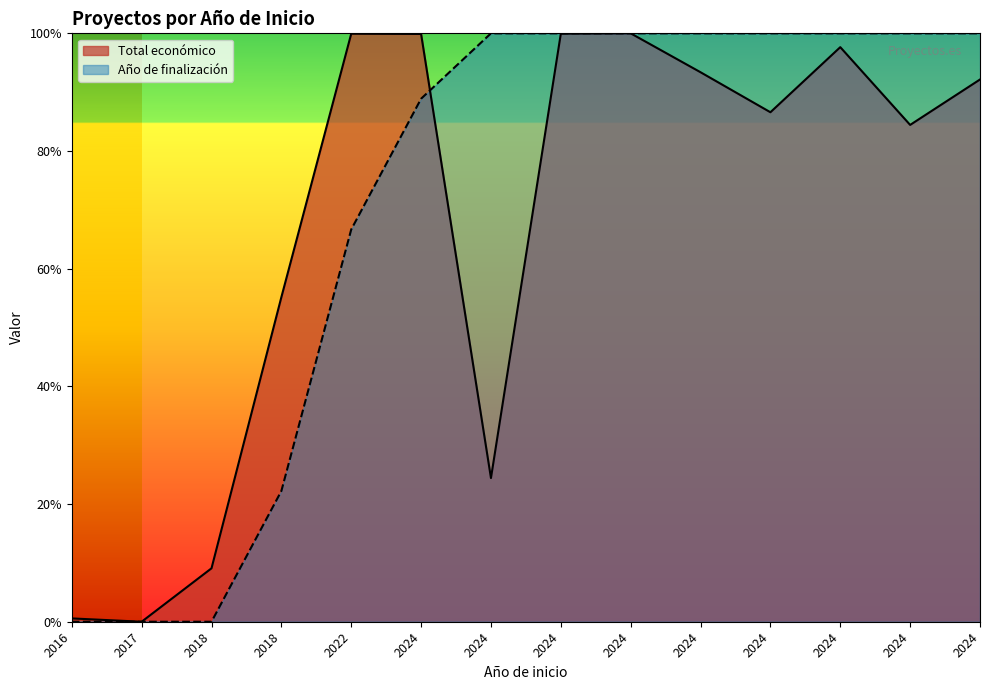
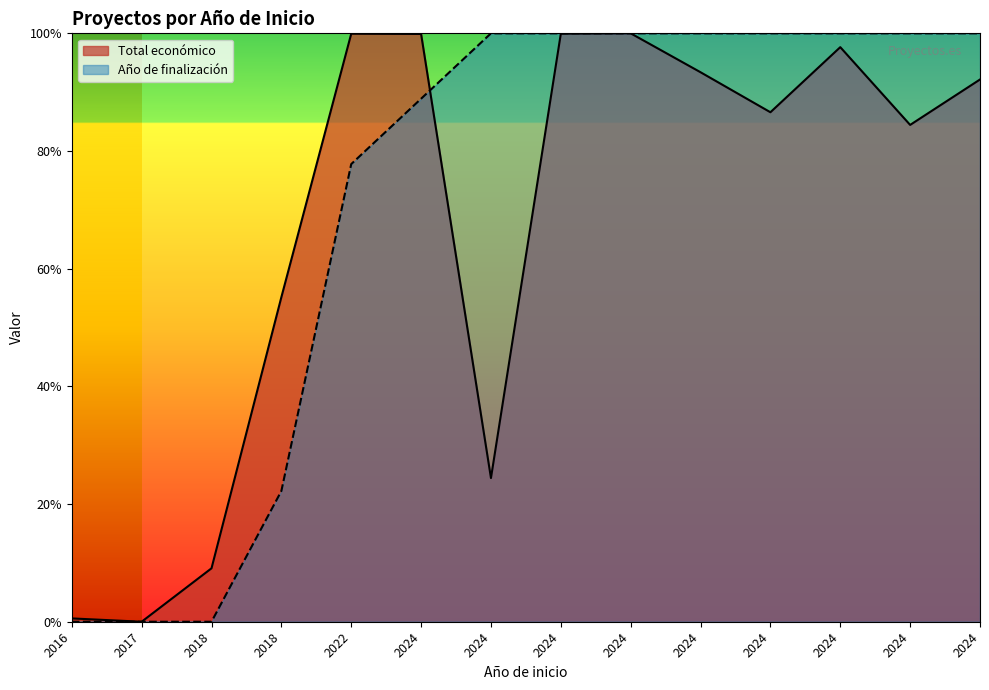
Año de finalización, 2022: 67% -> 78%
